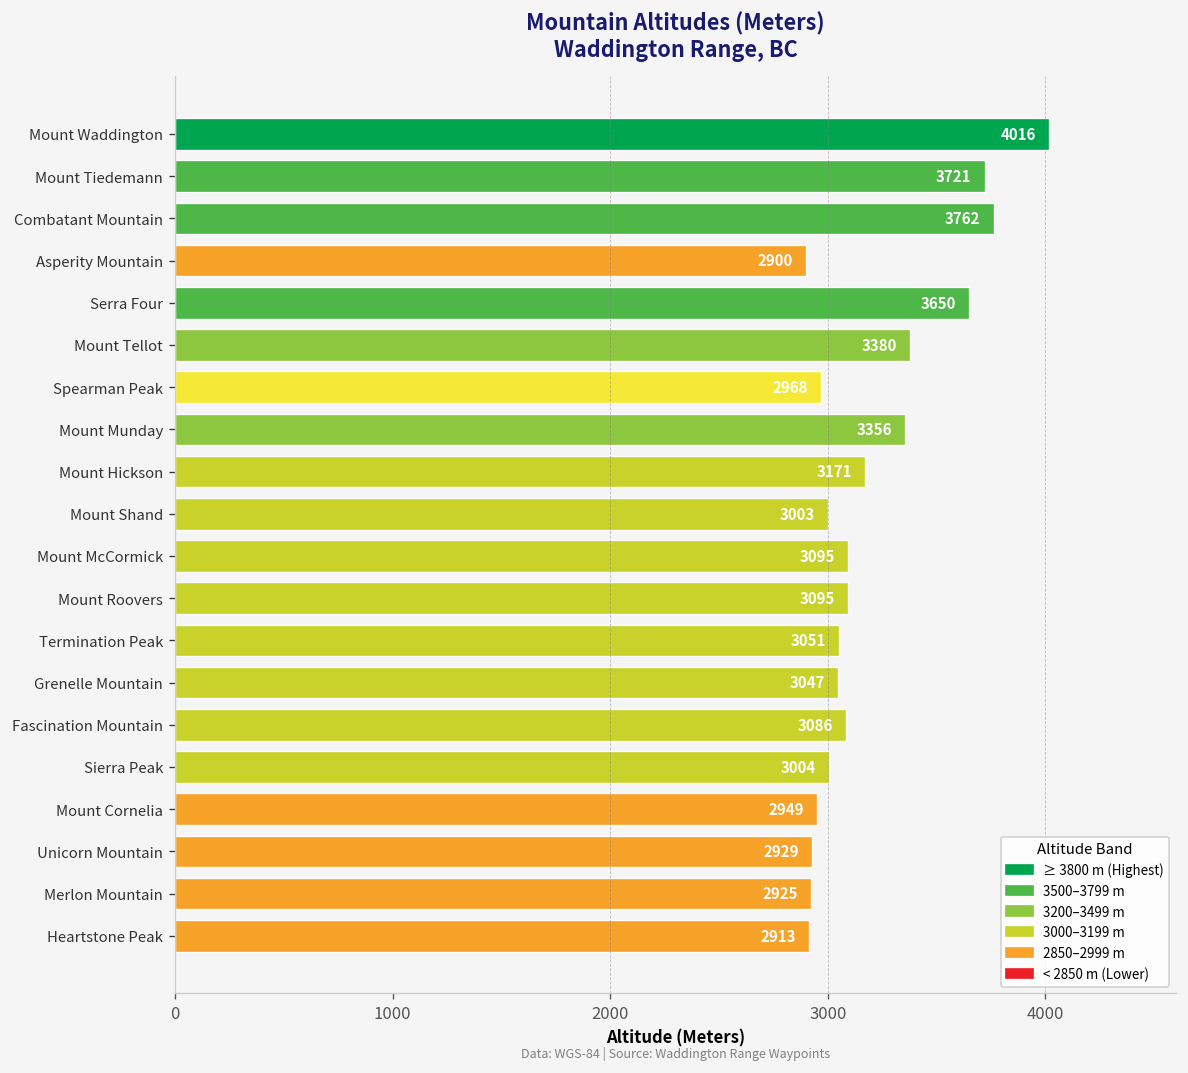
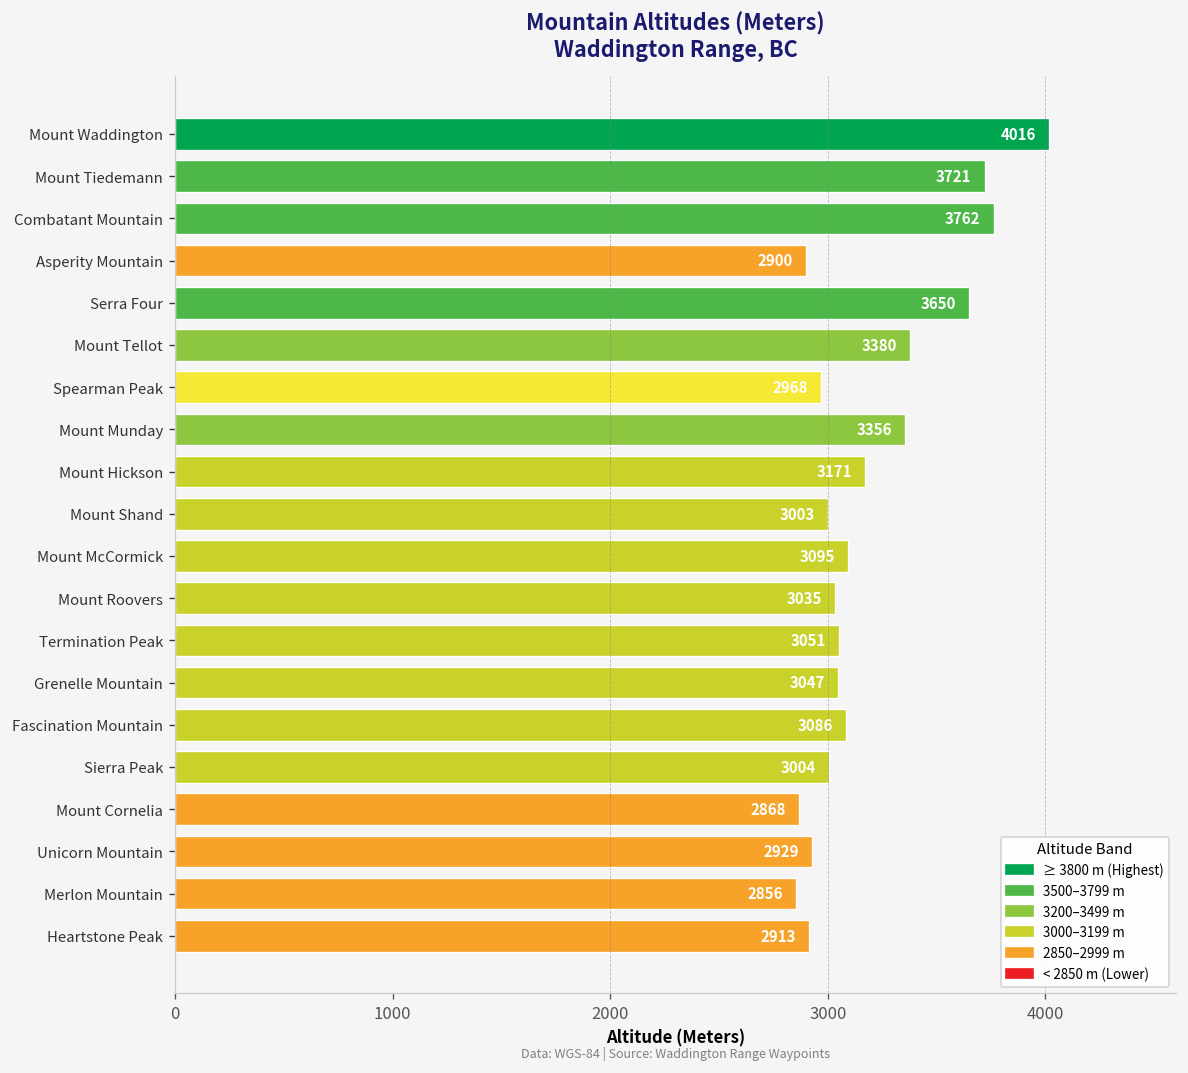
Mount Roovers: 3095 -> 3035
Mount Cornelia: 2949 -> 2868
Merlon Mountain: 2925 -> 2856
